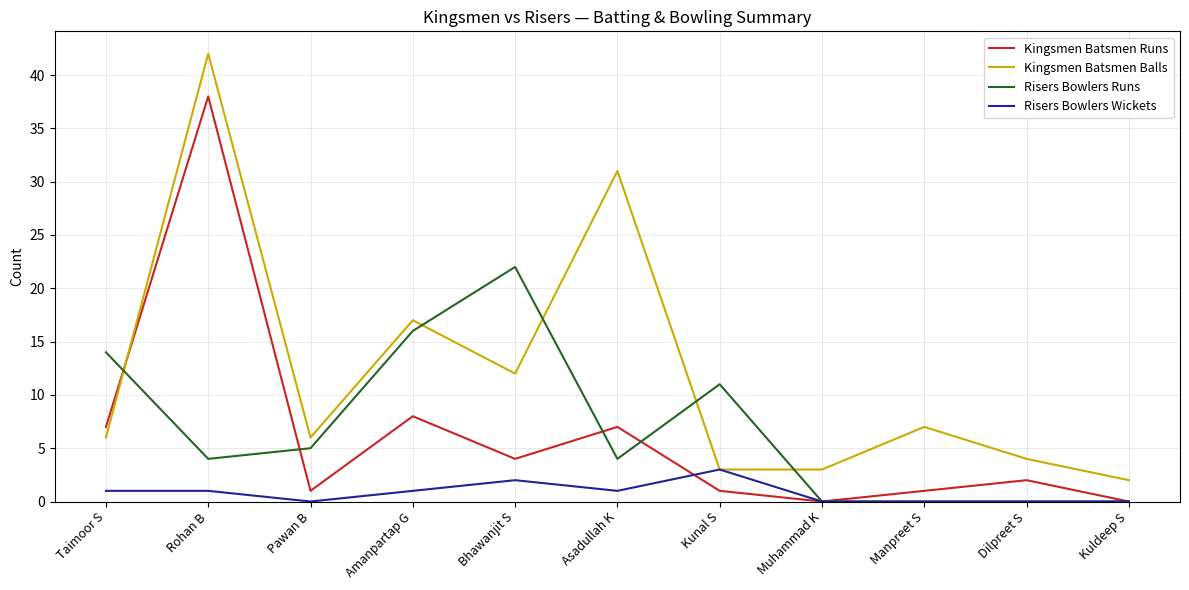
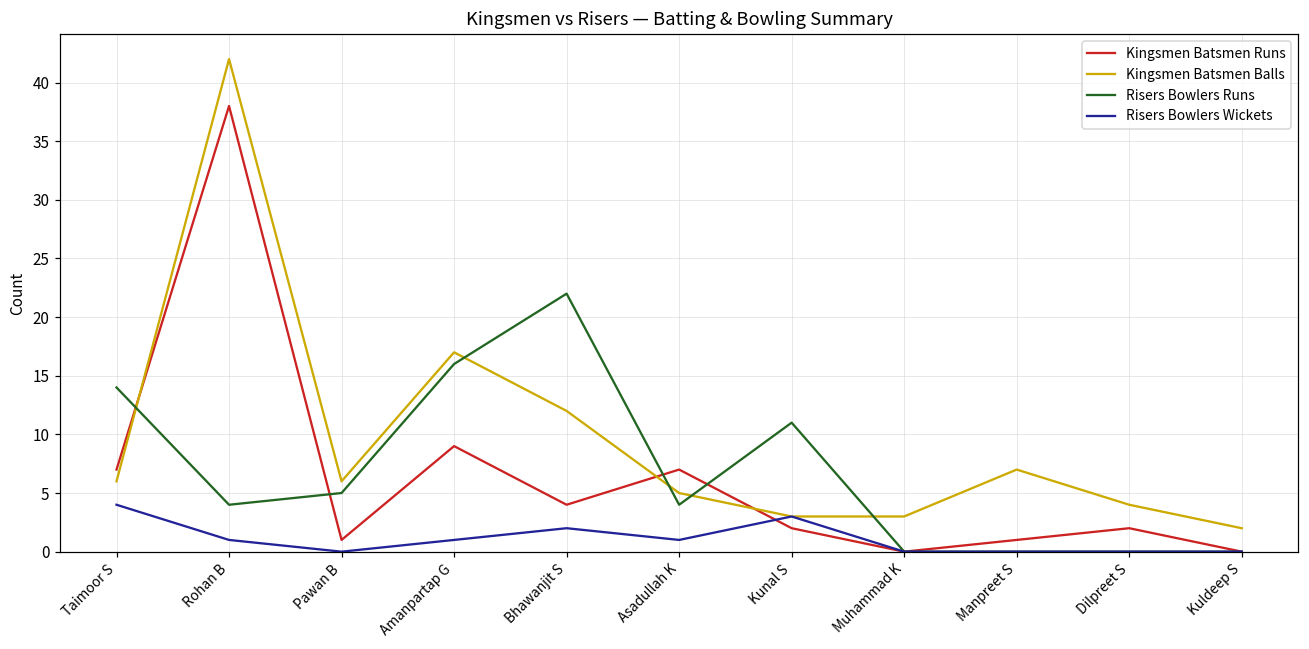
Risers Bowlers Wickets, Taimoor S: 1 -> 4
Kingsmen Batsmen Runs, Amanpartap G: 8 -> 9
Kingsmen Batsmen Balls, Asadullah K: 31 -> 5
Kingsmen Batsmen Runs, Kunal S: 1 -> 2
